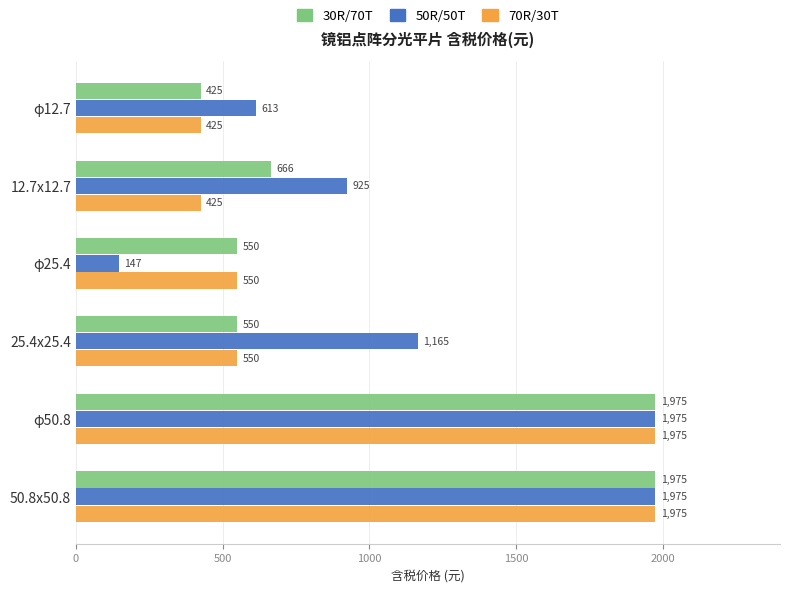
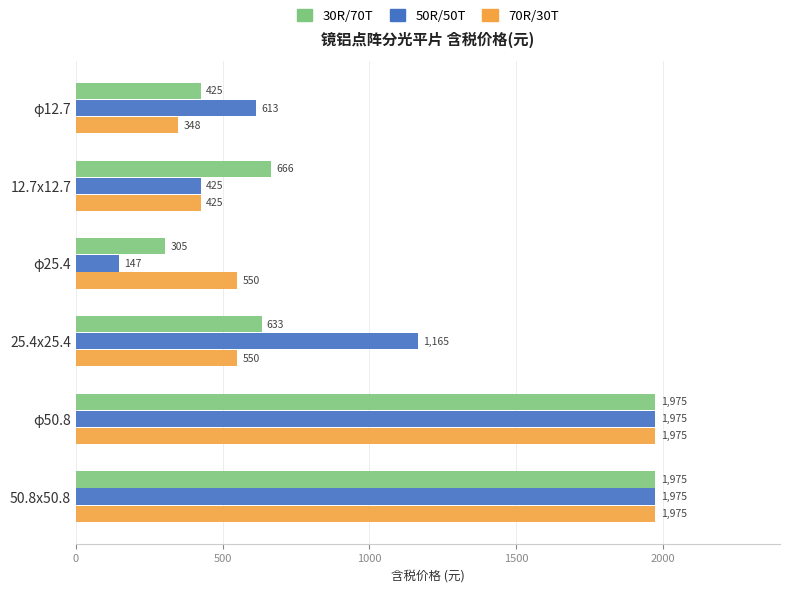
70R/30T, φ12.7: 425 -> 348
50R/50T, 12.7x12.7: 925 -> 425
30R/70T, φ25.4: 550 -> 305
30R/70T, 25.4x25.4: 550 -> 633
